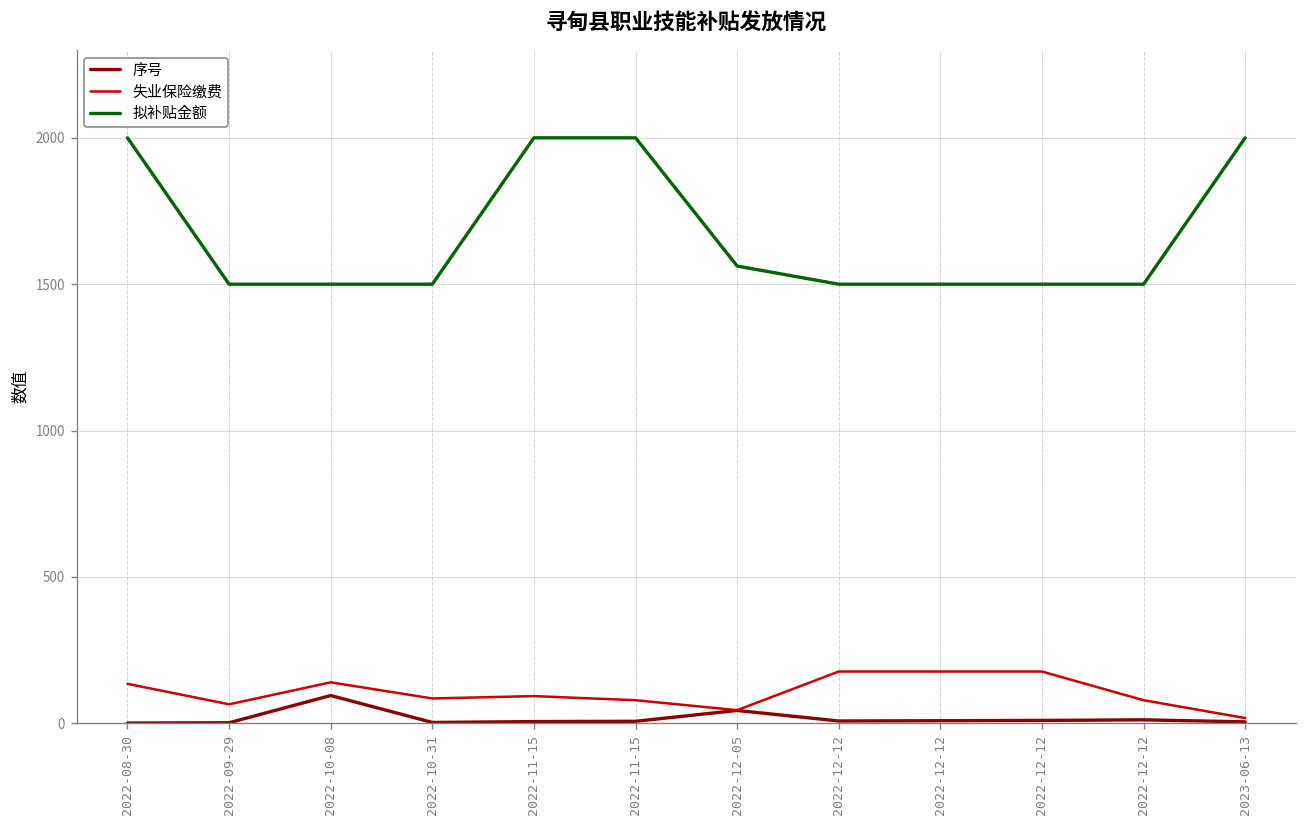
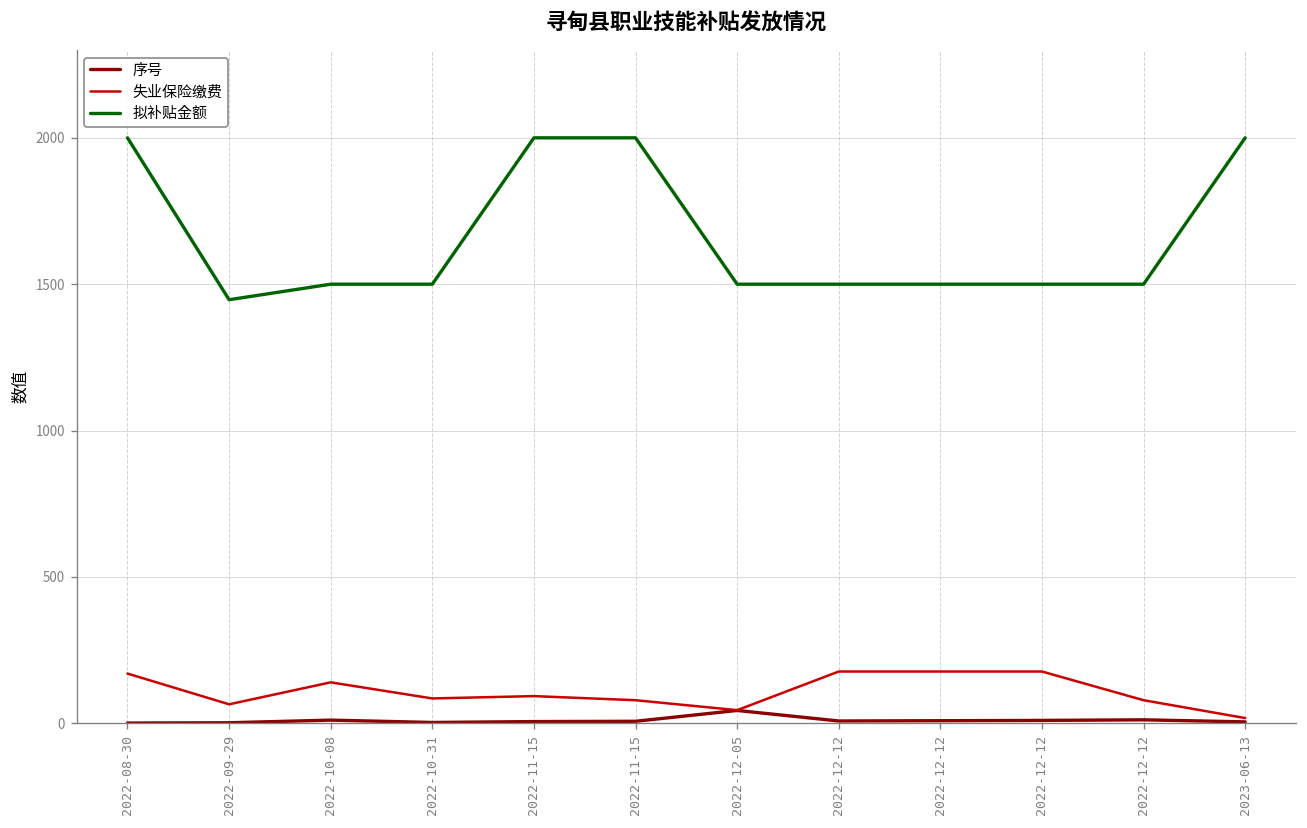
失业保险缴费, 2022-08-30: 140 -> 170
拟补贴金额, 2022-09-29: 1500 -> 1450
序号, 2022-10-08: 100 -> 10
拟补贴金额, 2022-12-05: 1560 -> 1500
